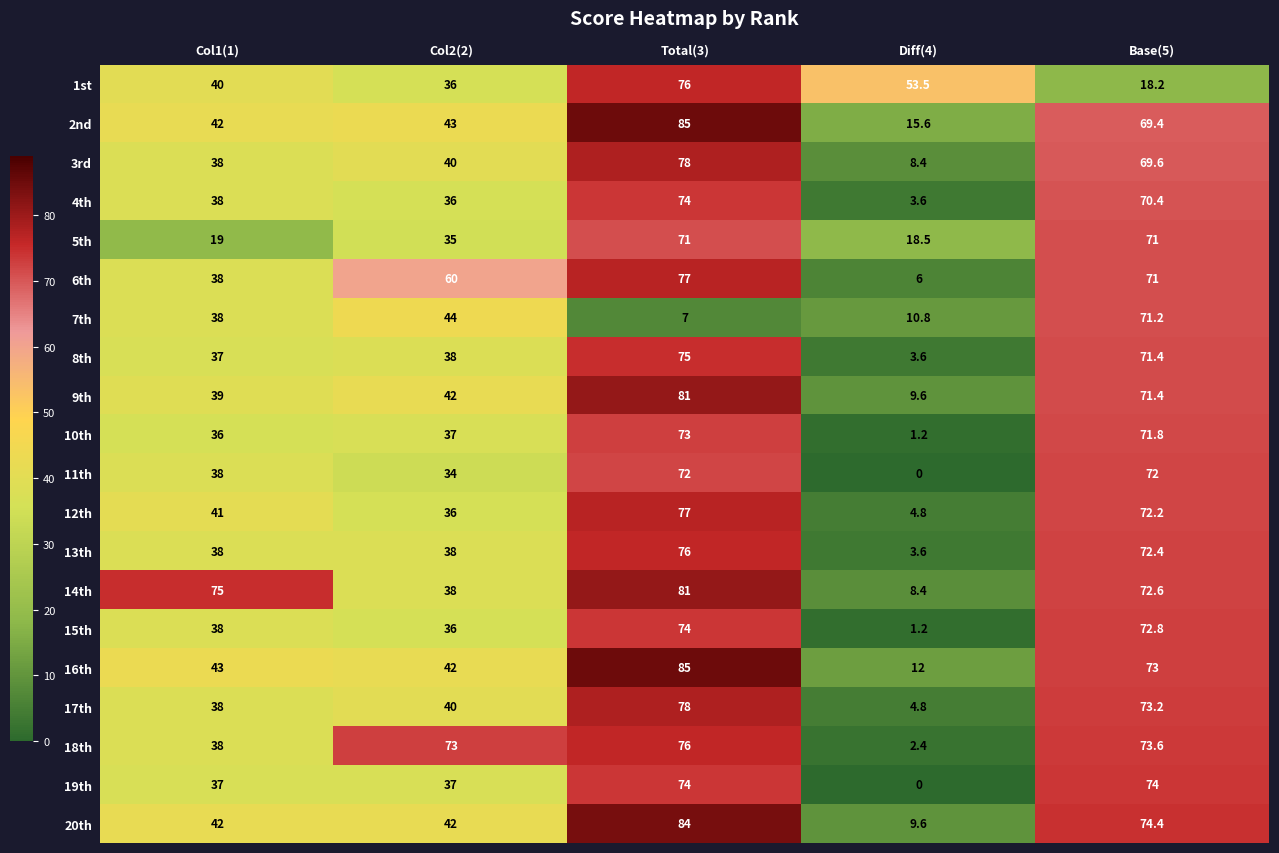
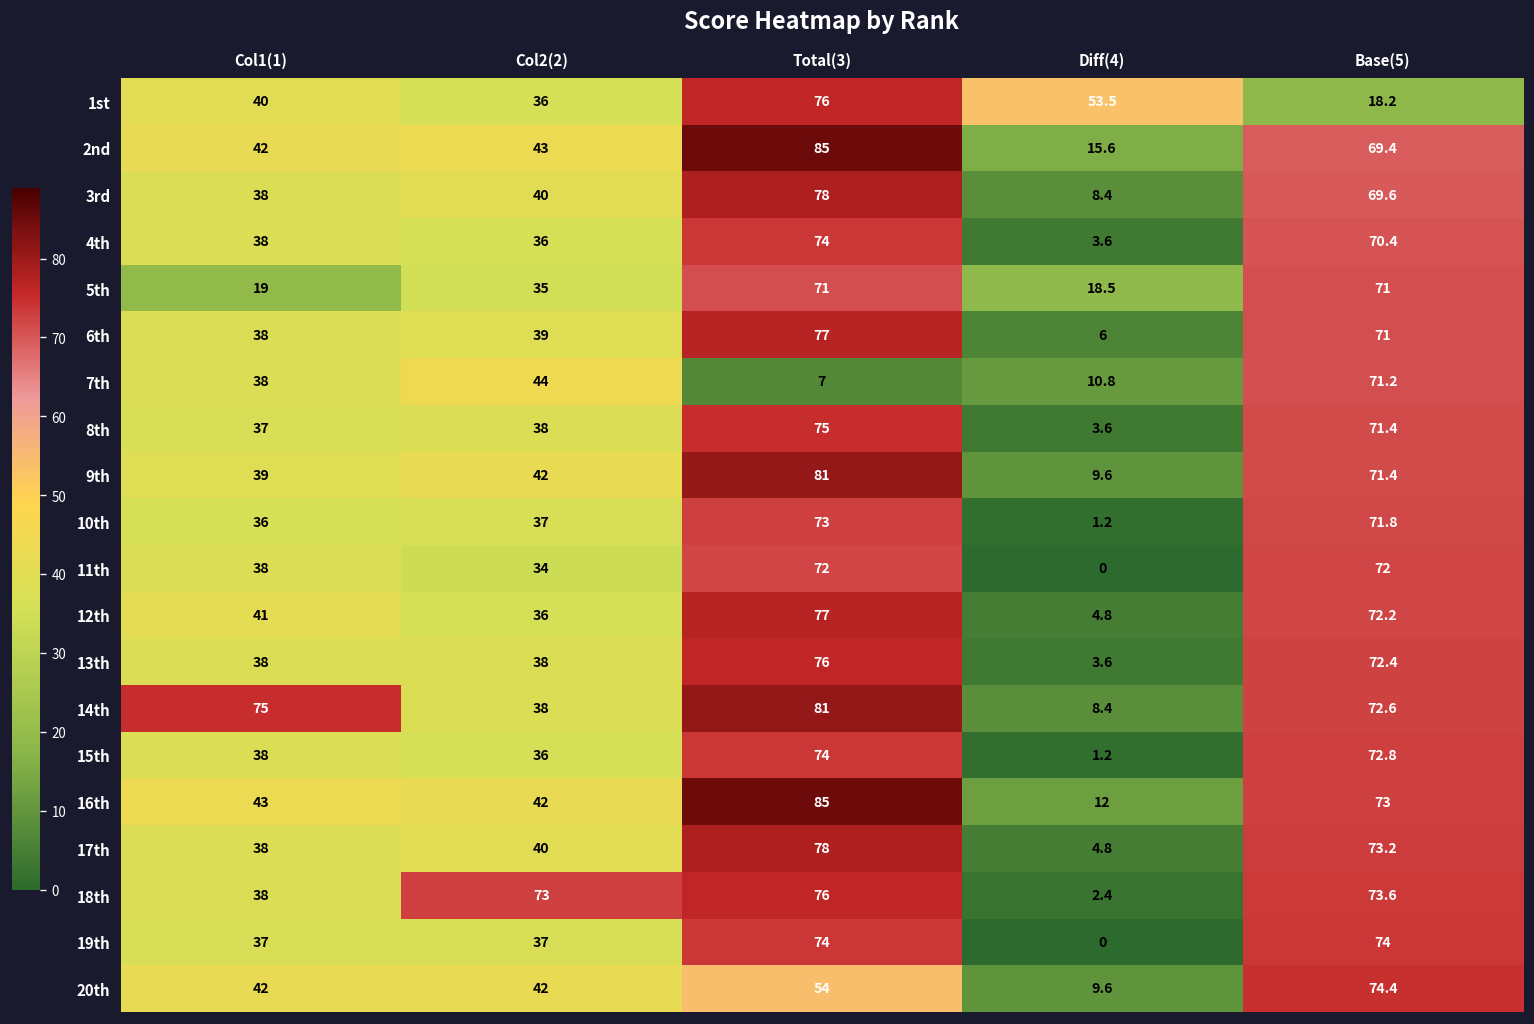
6th, Col2(2): 60 -> 39
20th, Total(3): 84 -> 54
